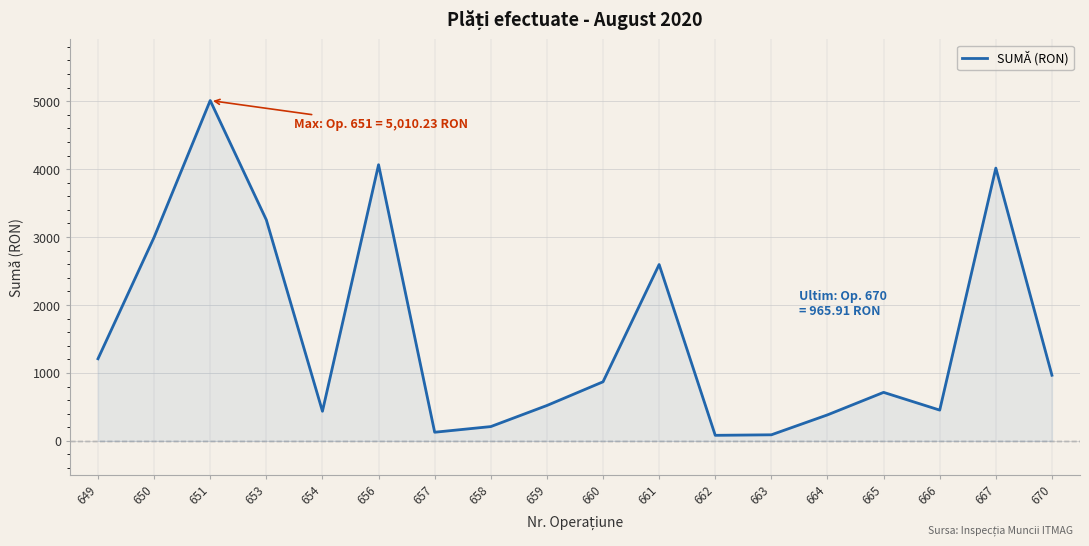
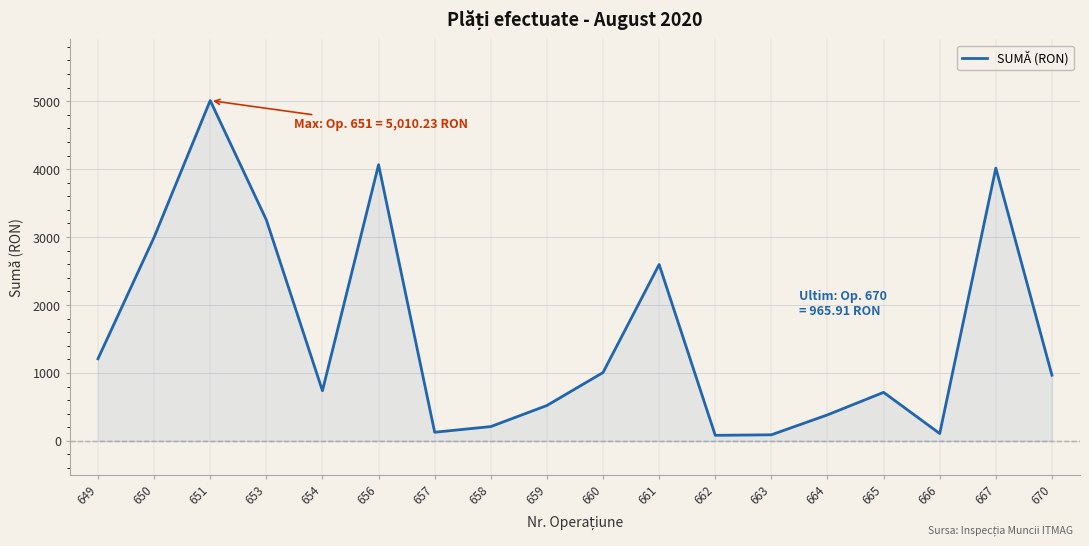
654: 400 -> 700
660: 900 -> 1000
666: 500 -> 100
